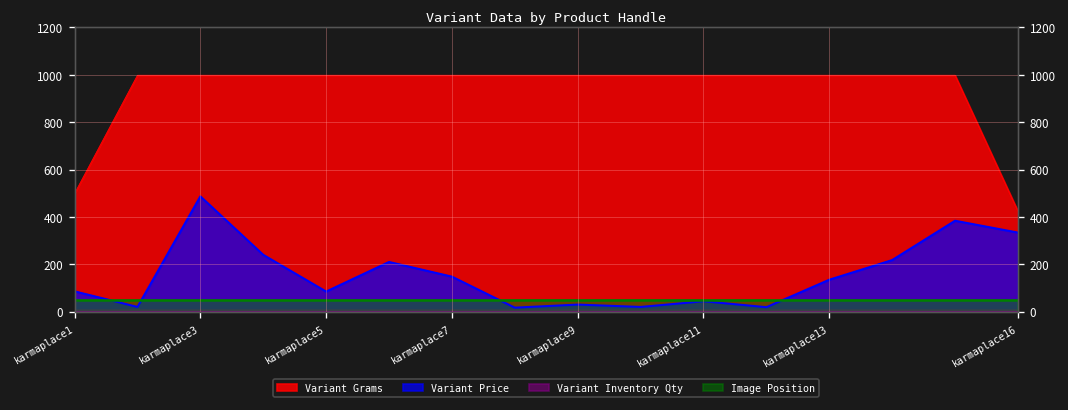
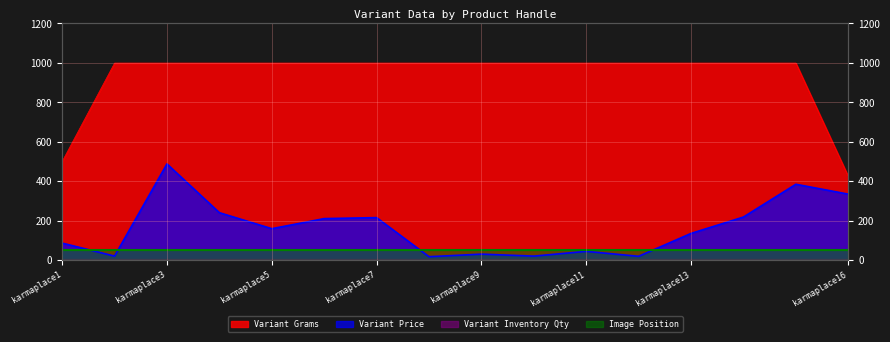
Variant Price, karmaplace5: 90 -> 160
Variant Price, karmaplace7: 150 -> 220
